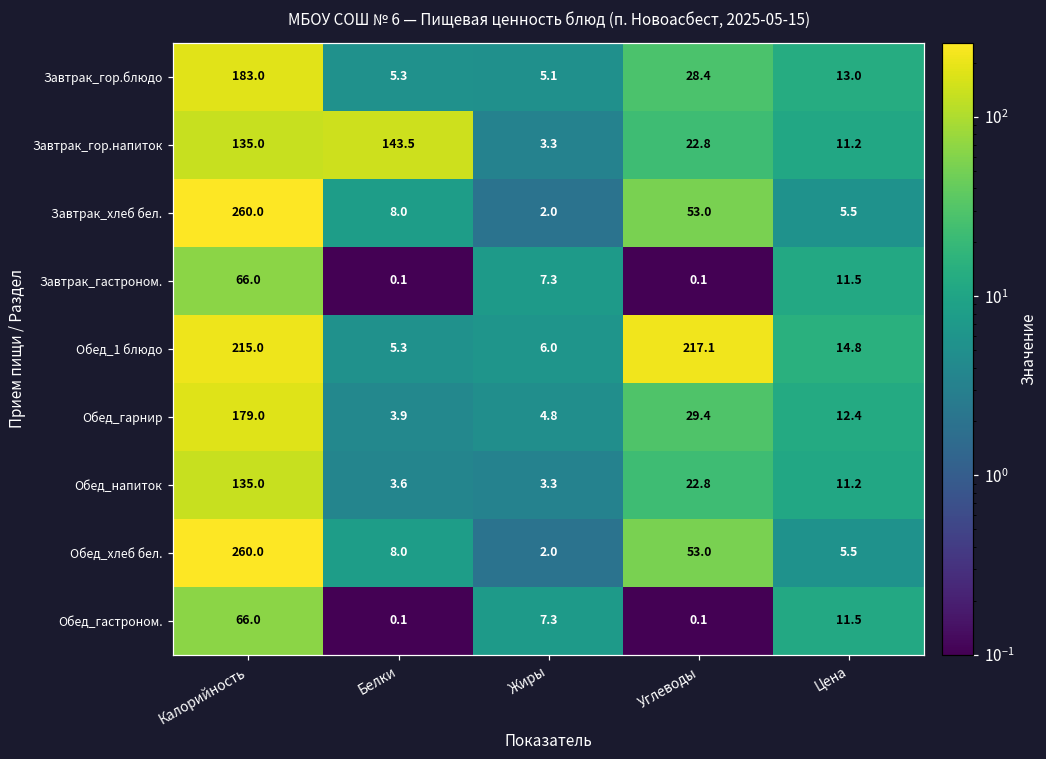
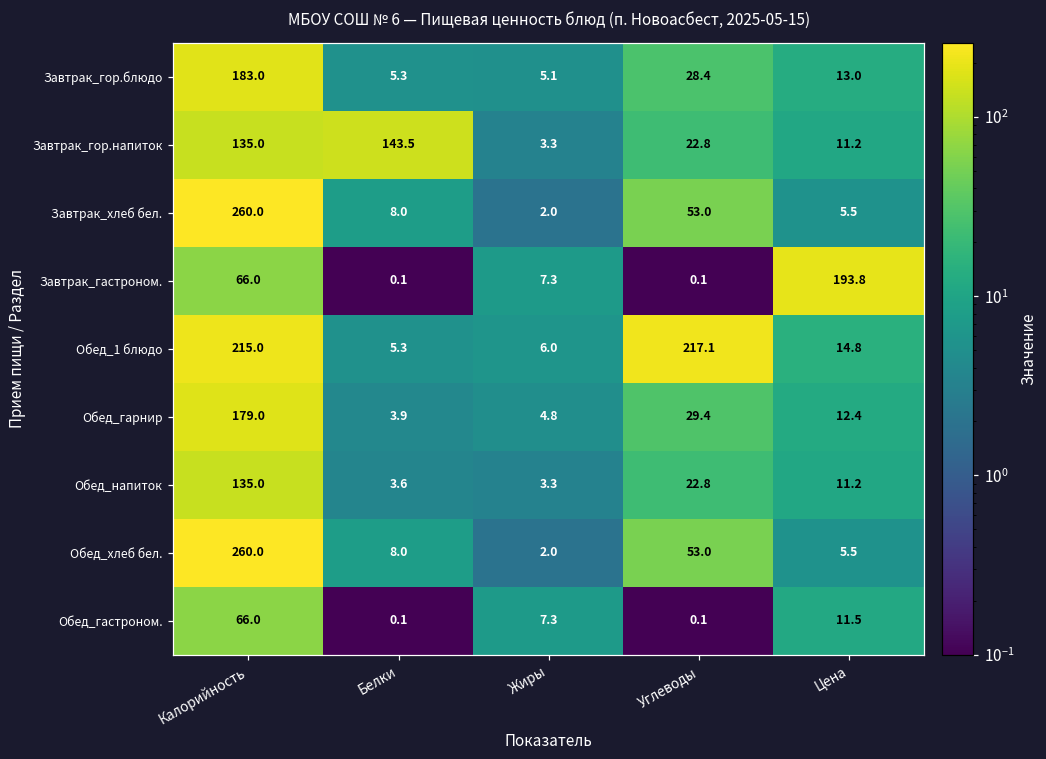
Завтрак_гастроном., Цена: 11.5 -> 193.8
